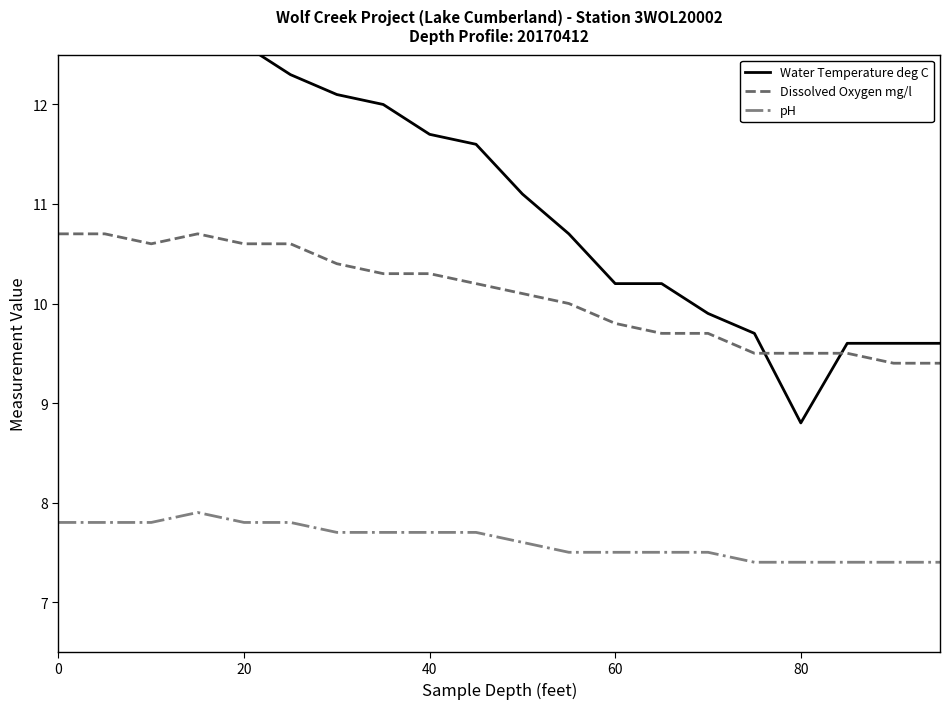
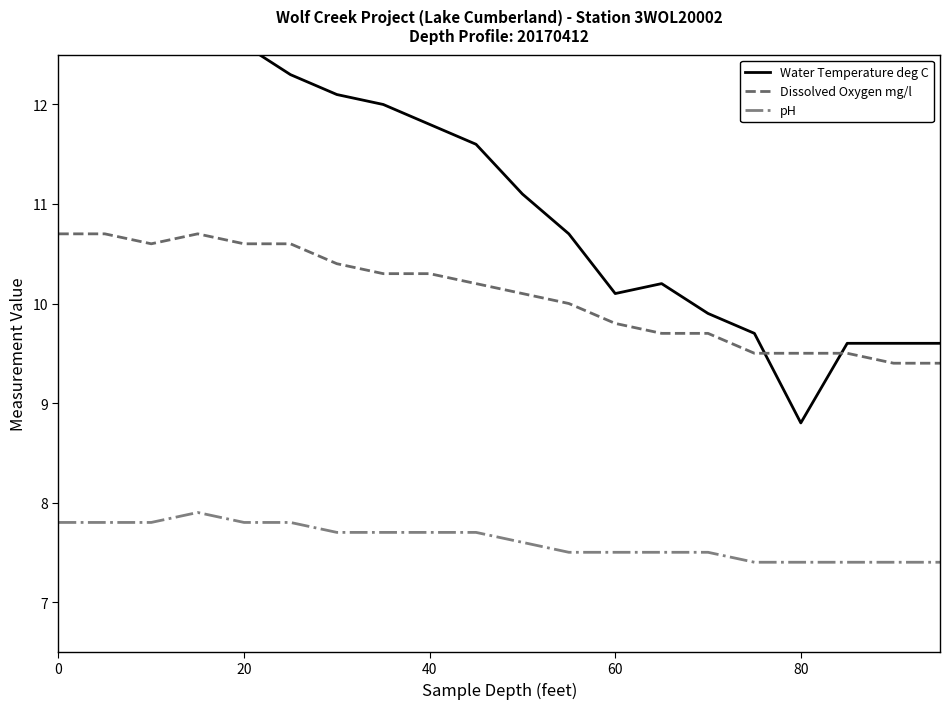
Water Temperature deg C, 40: 11.7 -> 11.8
Water Temperature deg C, 60: 10.2 -> 10.1
